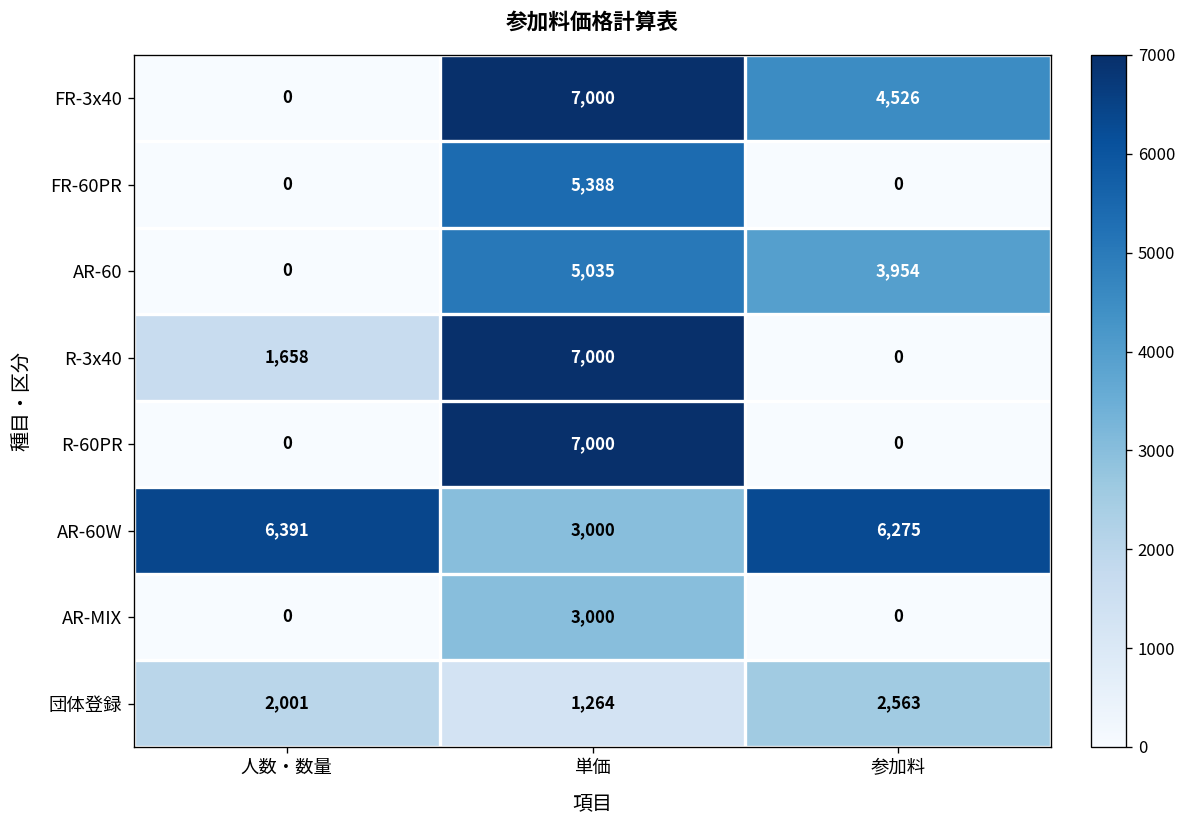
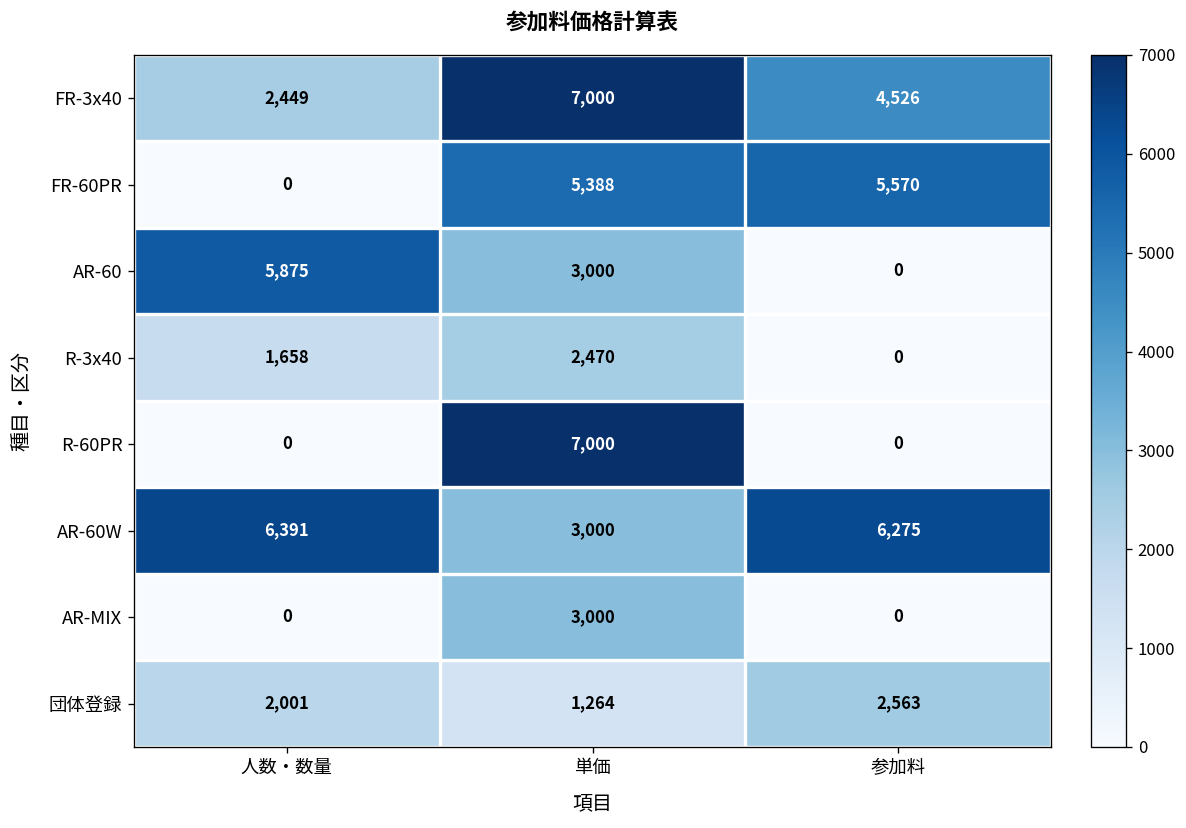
FR-3x40, 人数・数量: 0 -> 2,449
FR-60PR, 参加料: 0 -> 5,570
AR-60, 人数・数量: 0 -> 5,875
AR-60, 単価: 5,035 -> 3,000
AR-60, 参加料: 3,954 -> 0
R-3x40, 単価: 7,000 -> 2,470
